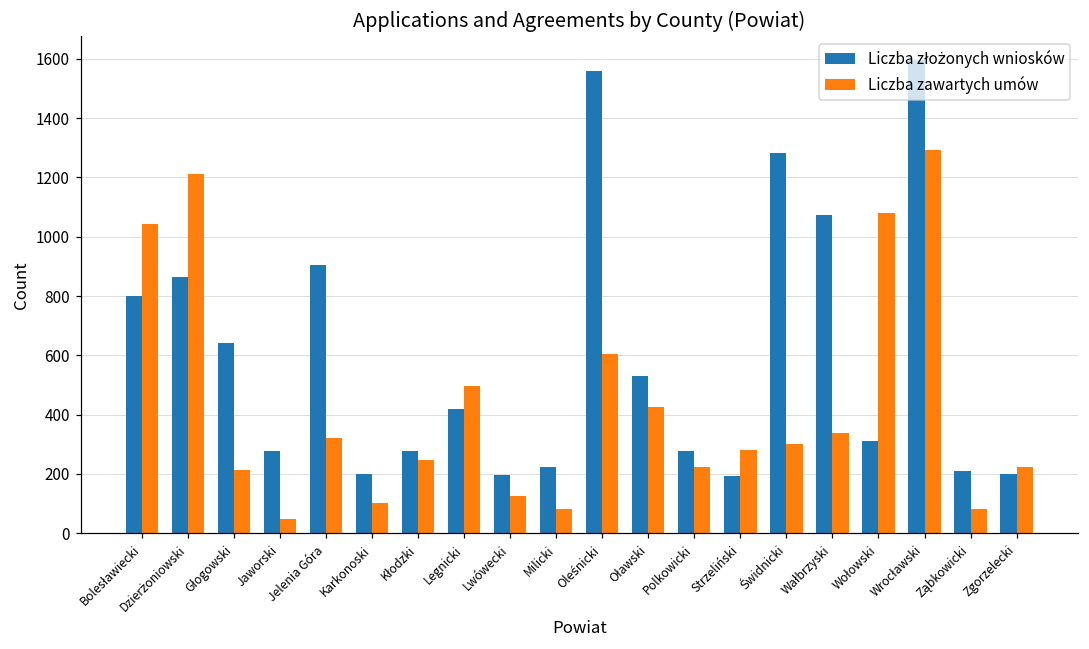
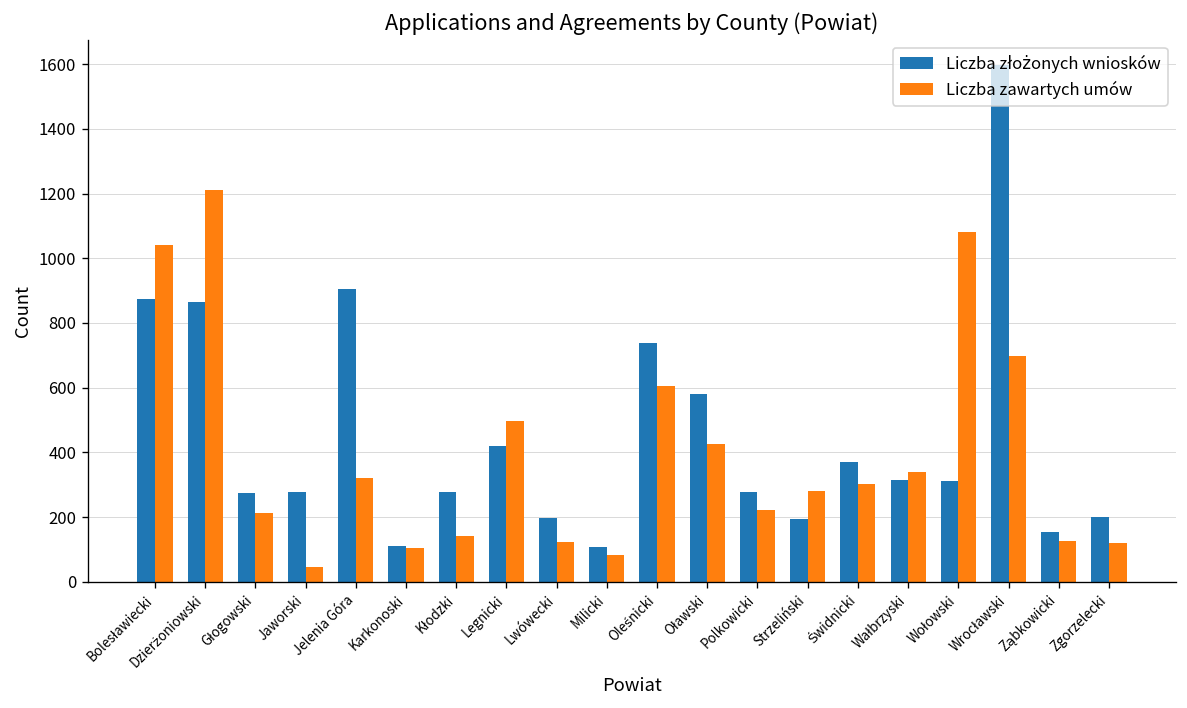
Liczba złożonych wniosków, Bolesławiecki: 800 -> 870
Liczba złożonych wniosków, Głogowski: 640 -> 270
Liczba złożonych wniosków, Karkonoski: 200 -> 110
Liczba zawartych umów, Kłodzki: 250 -> 140
Liczba złożonych wniosków, Milicki: 220 -> 110
Liczba złożonych wniosków, Oleśnicki: 1560 -> 740
Liczba złożonych wniosków, Oławski: 530 -> 580
Liczba złożonych wniosków, Świdnicki: 1280 -> 370
Liczba złożonych wniosków, Wałbrzyski: 1070 -> 320
Liczba zawartych umów, Wrocławski: 1290 -> 700
Liczba złożonych wniosków, Ząbkowicki: 210 -> 160
Liczba zawartych umów, Ząbkowicki: 80 -> 130
Liczba zawartych umów, Zgorzelecki: 220 -> 120
